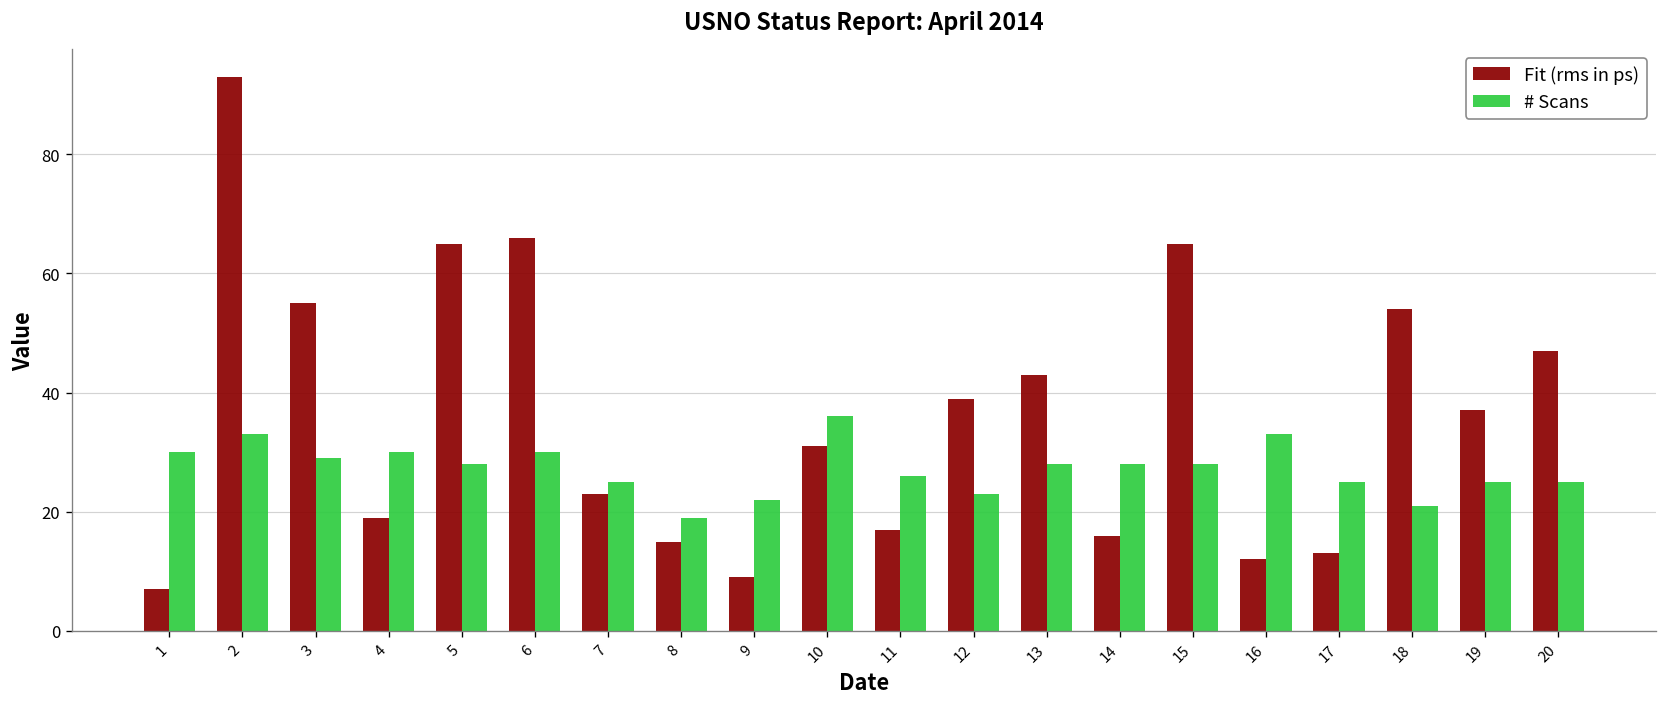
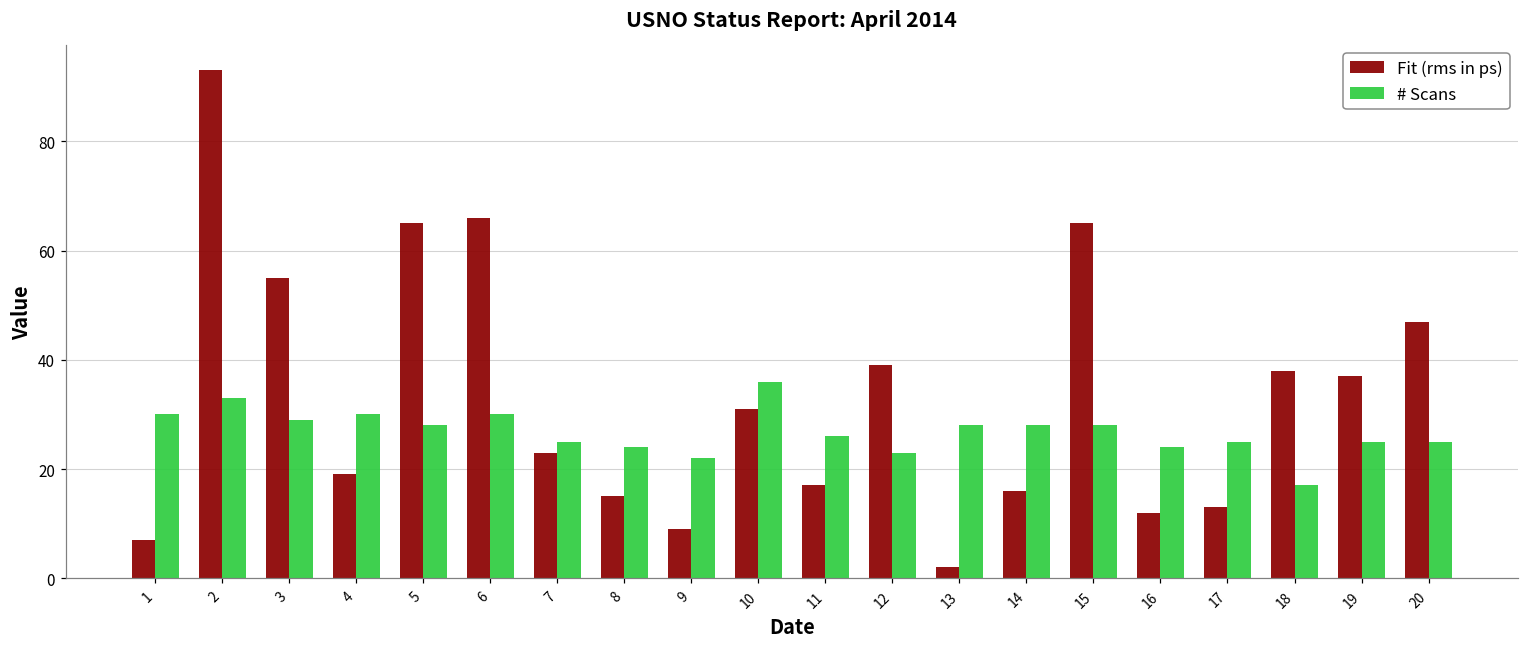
# Scans, 8: 19 -> 24
Fit (rms in ps), 13: 43 -> 2
# Scans, 16: 33 -> 24
Fit (rms in ps), 18: 54 -> 38
# Scans, 18: 21 -> 17
